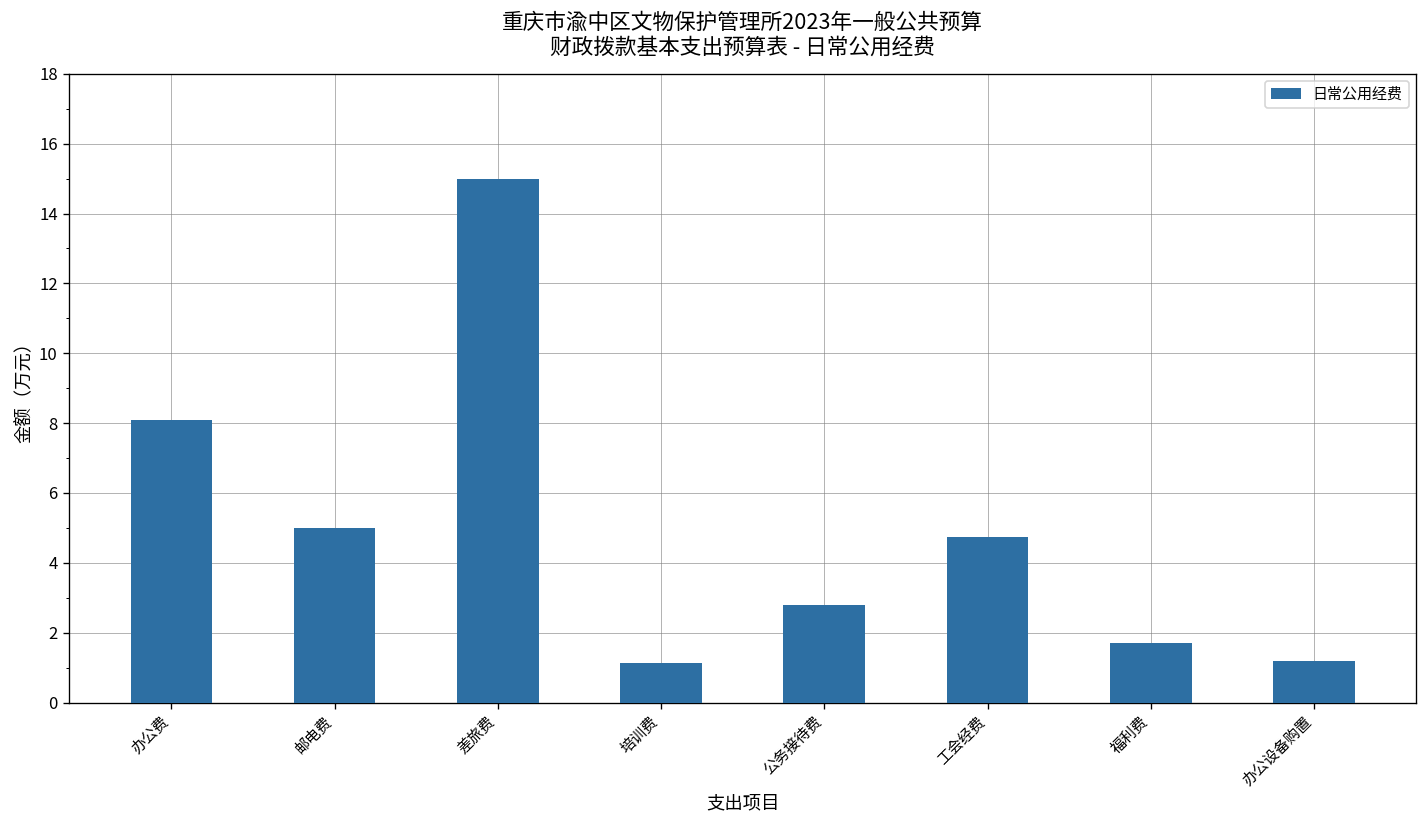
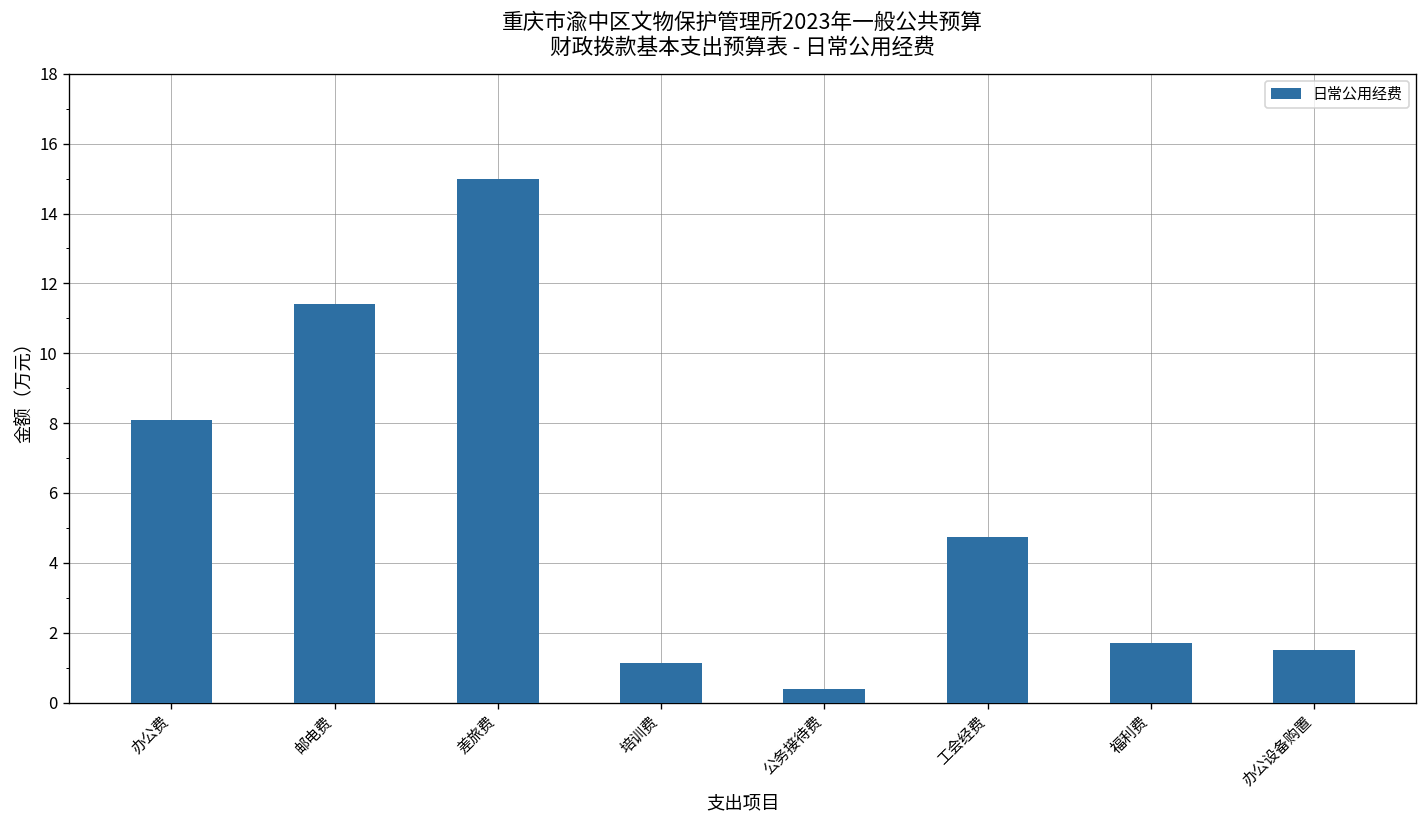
邮电费: 5.0 -> 11.4
公务接待费: 2.8 -> 0.4
办公设备购置: 1.2 -> 1.5
